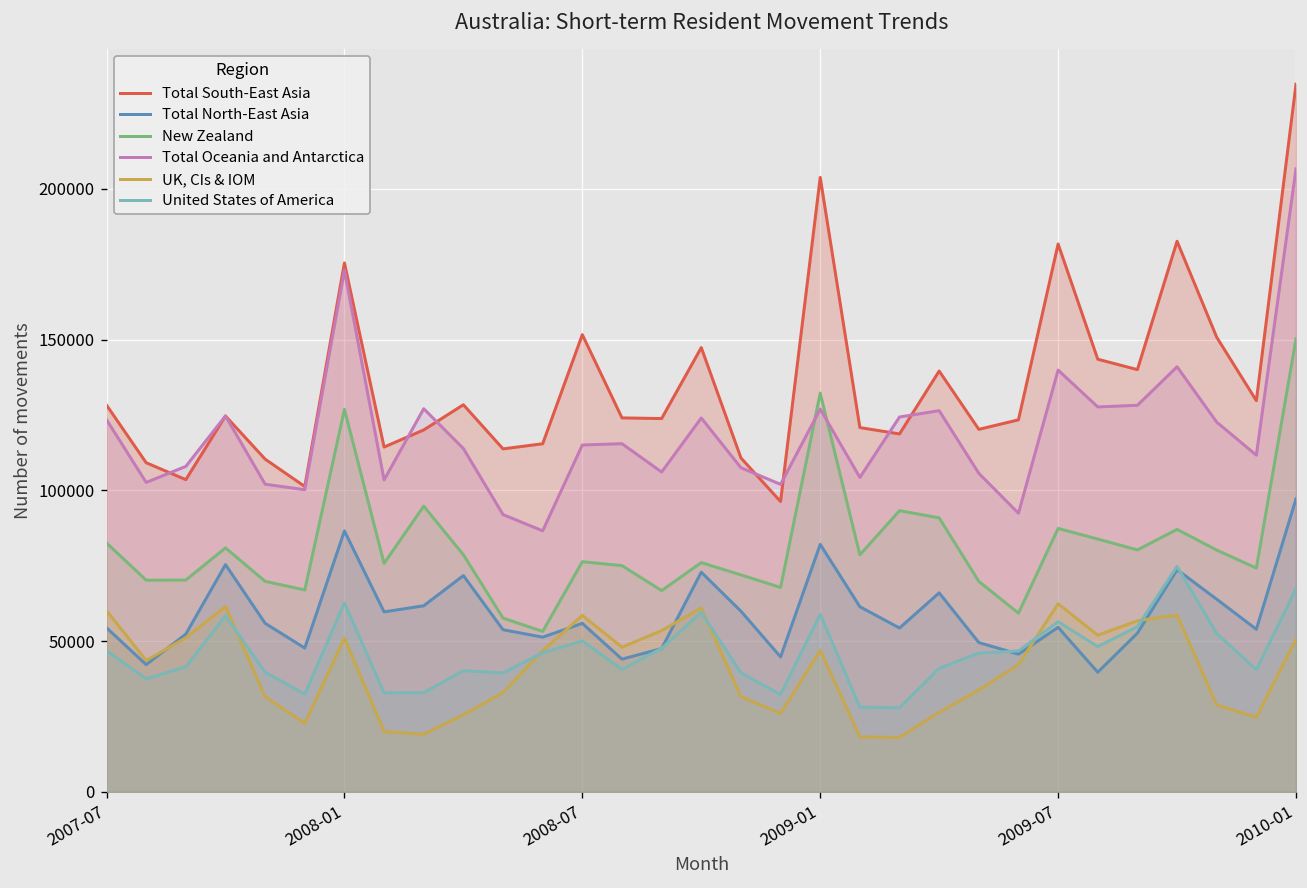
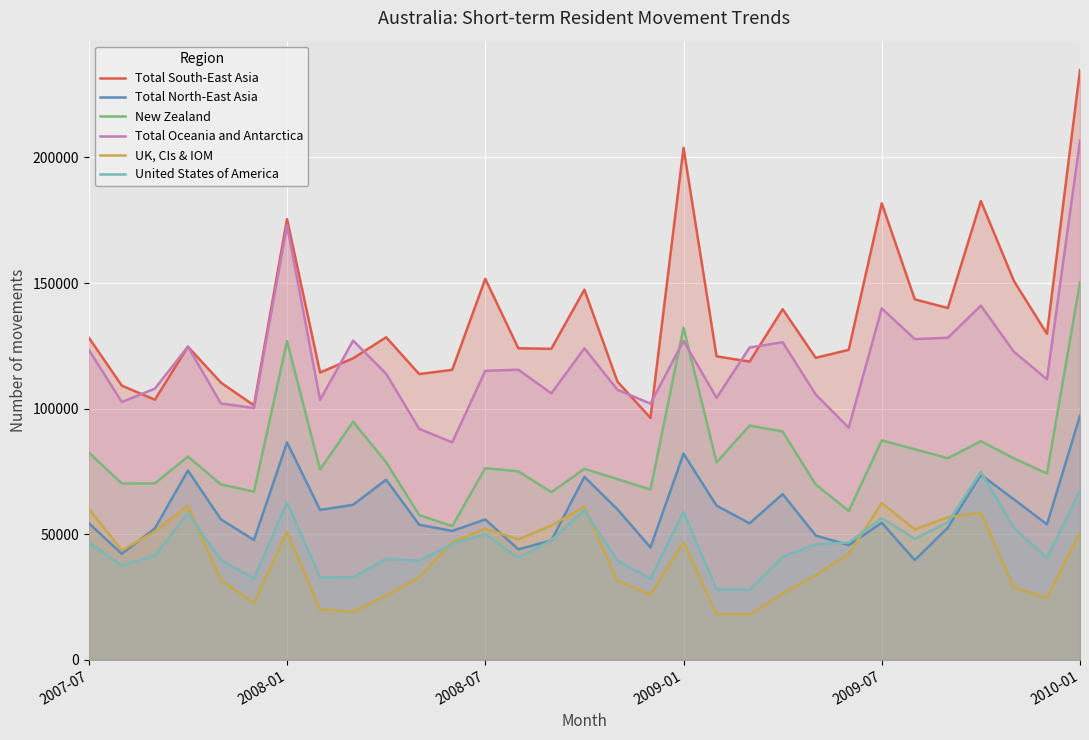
UK, CIs & IOM, 2008-07: 59000 -> 52000
